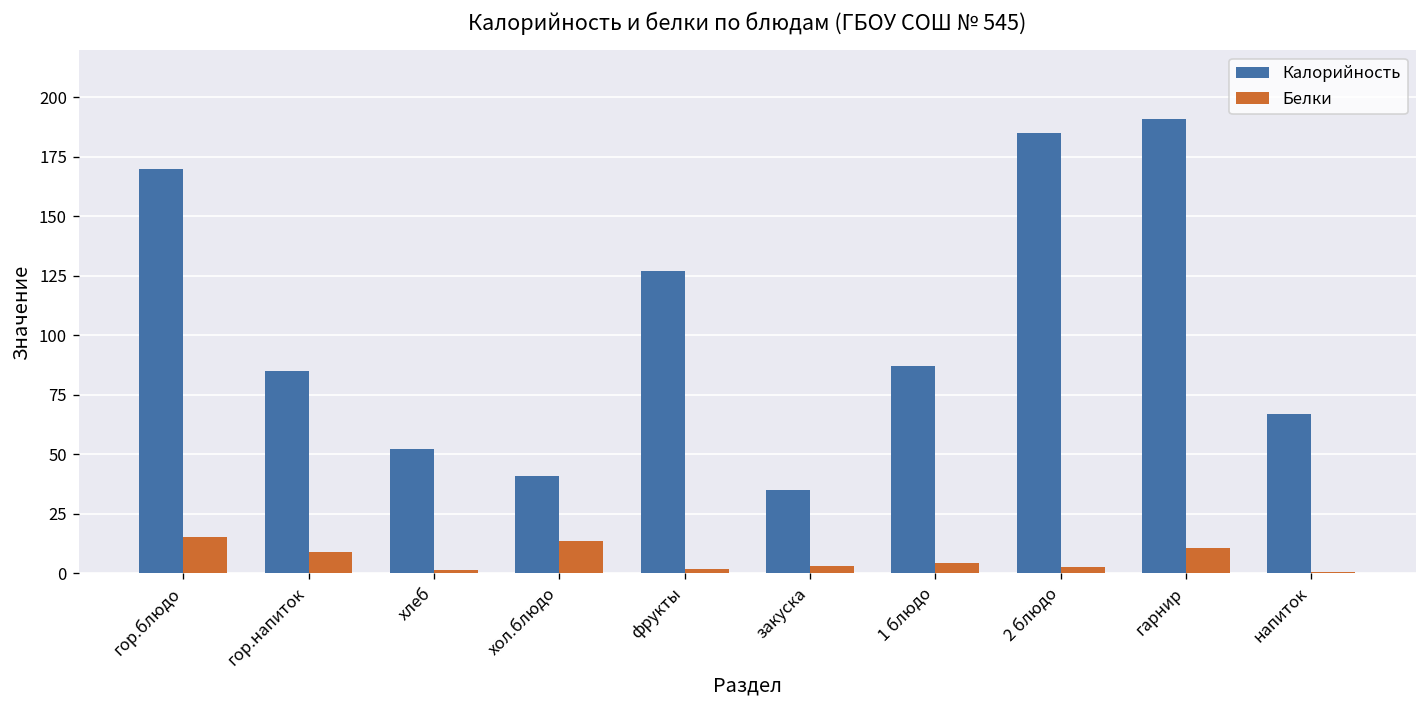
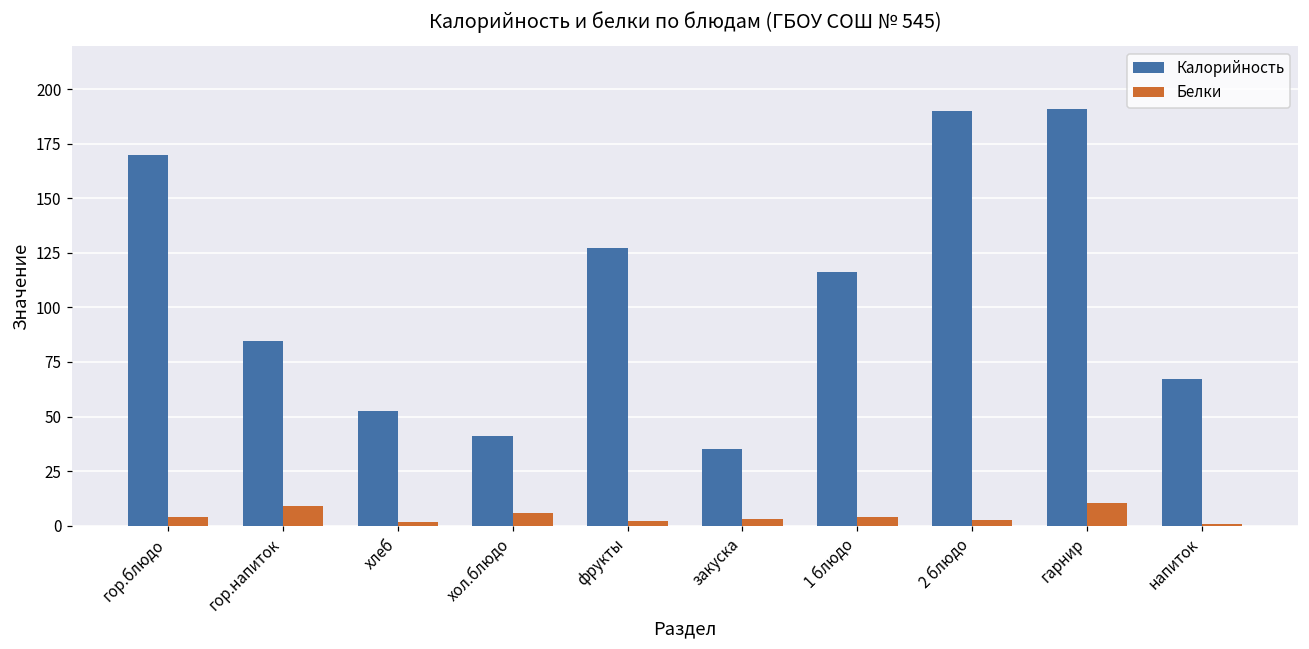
Белки, гор.блюдо: 16 -> 4
Белки, хол.блюдо: 14 -> 6
Калорийность, 1 блюдо: 87 -> 116
Калорийность, 2 блюдо: 185 -> 190
